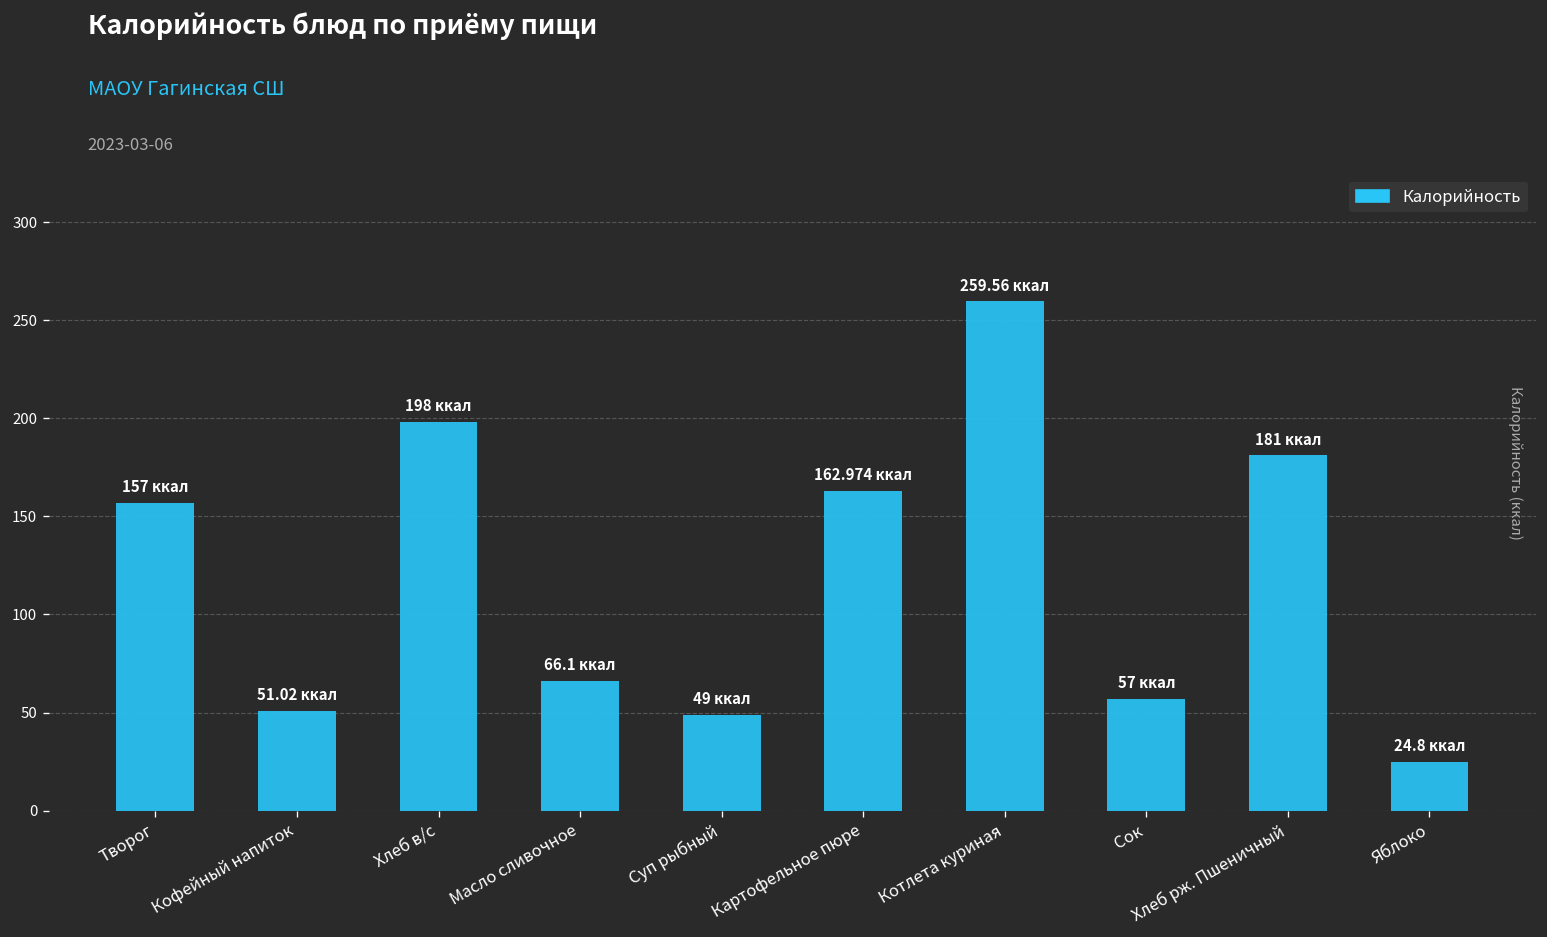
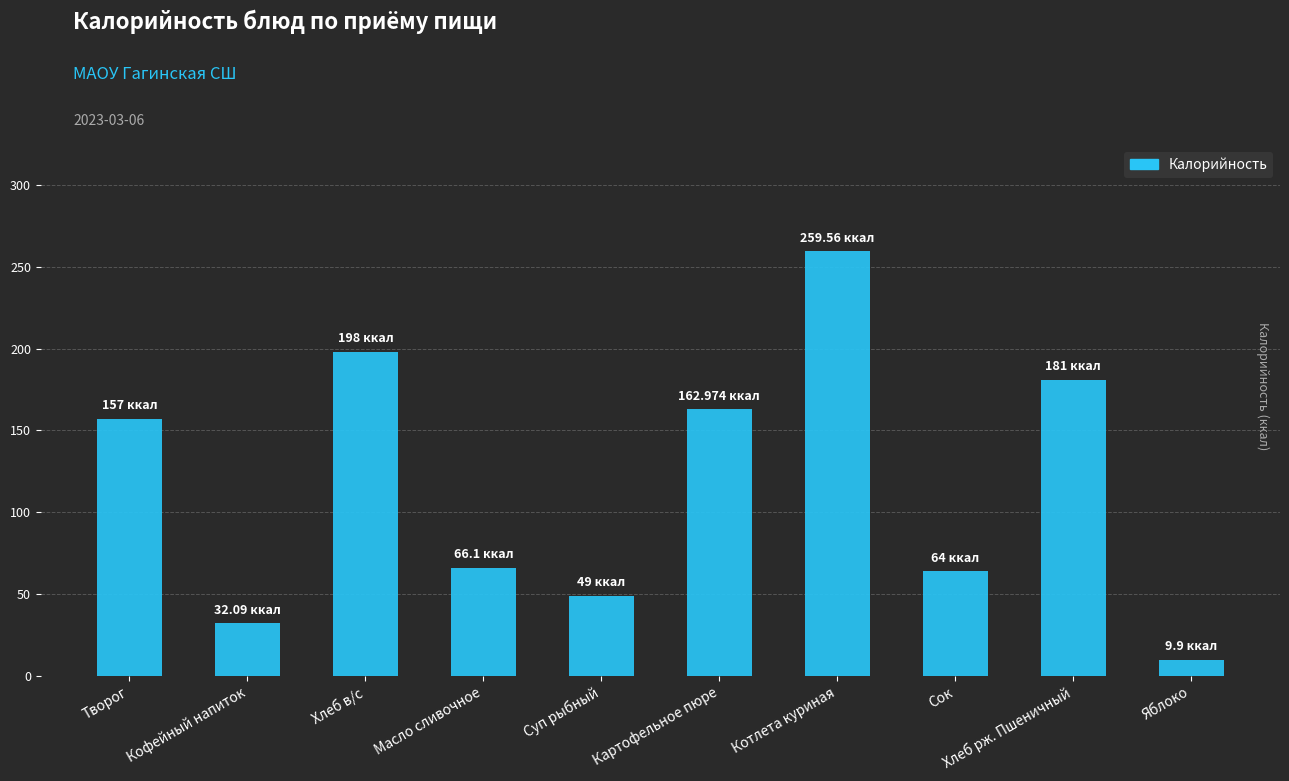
Кофейный напиток: 51.02 -> 32.09
Сок: 57 -> 64
Яблоко: 24.8 -> 9.9
